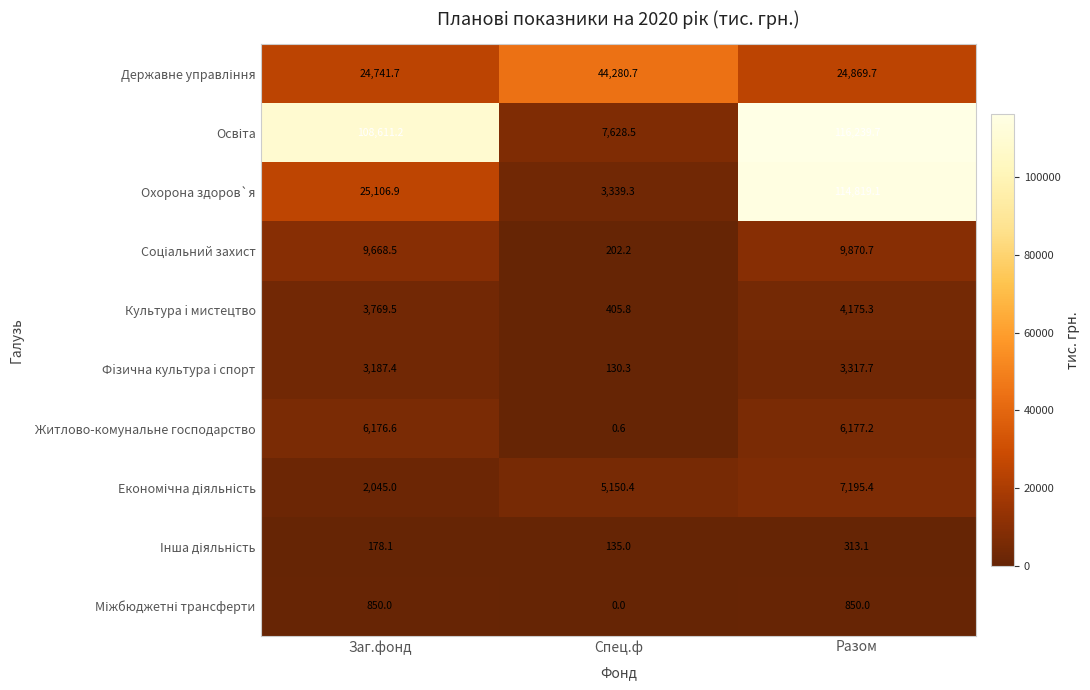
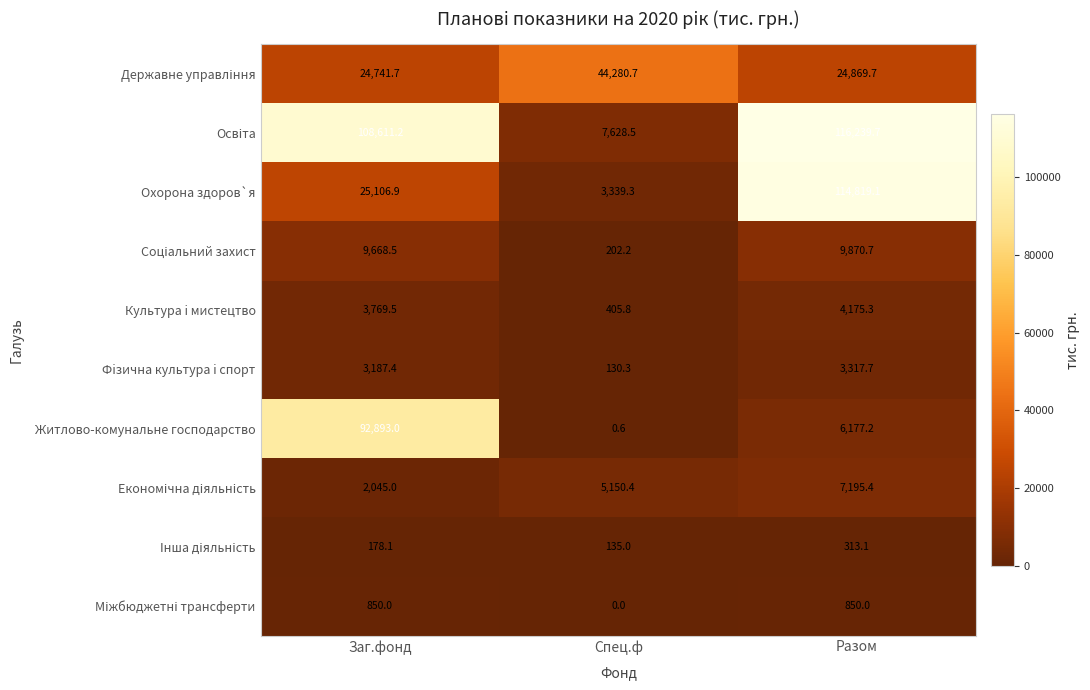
Житлово-комунальне господарство, Заг.фонд: 6,176.6 -> 92,893.0
